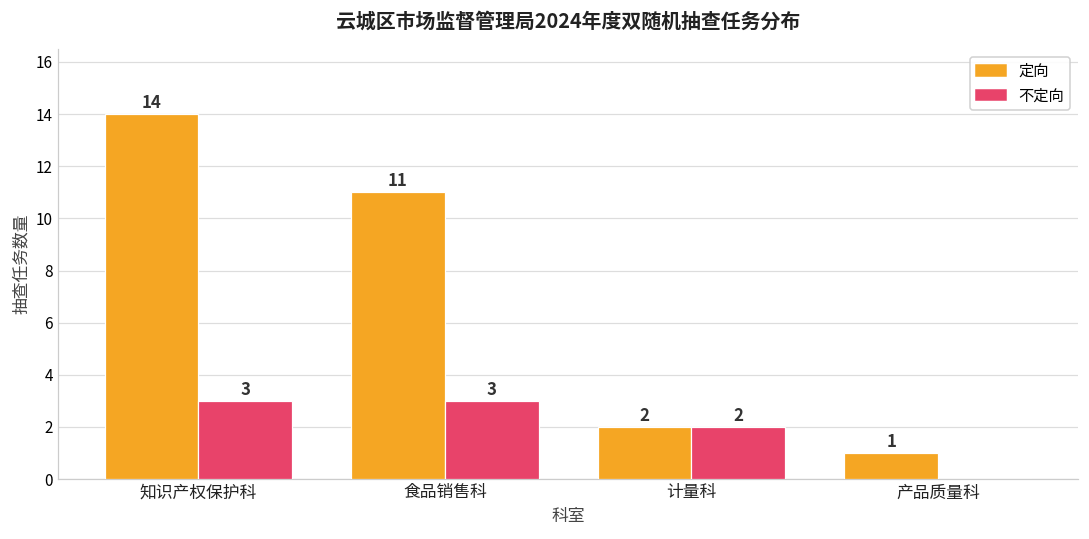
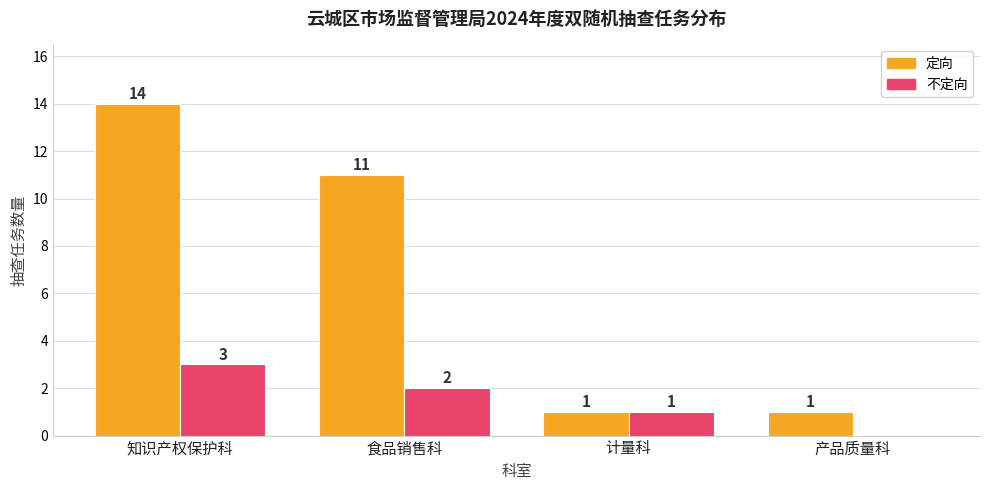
不定向, 食品销售科: 3 -> 2
定向, 计量科: 2 -> 1
不定向, 计量科: 2 -> 1
